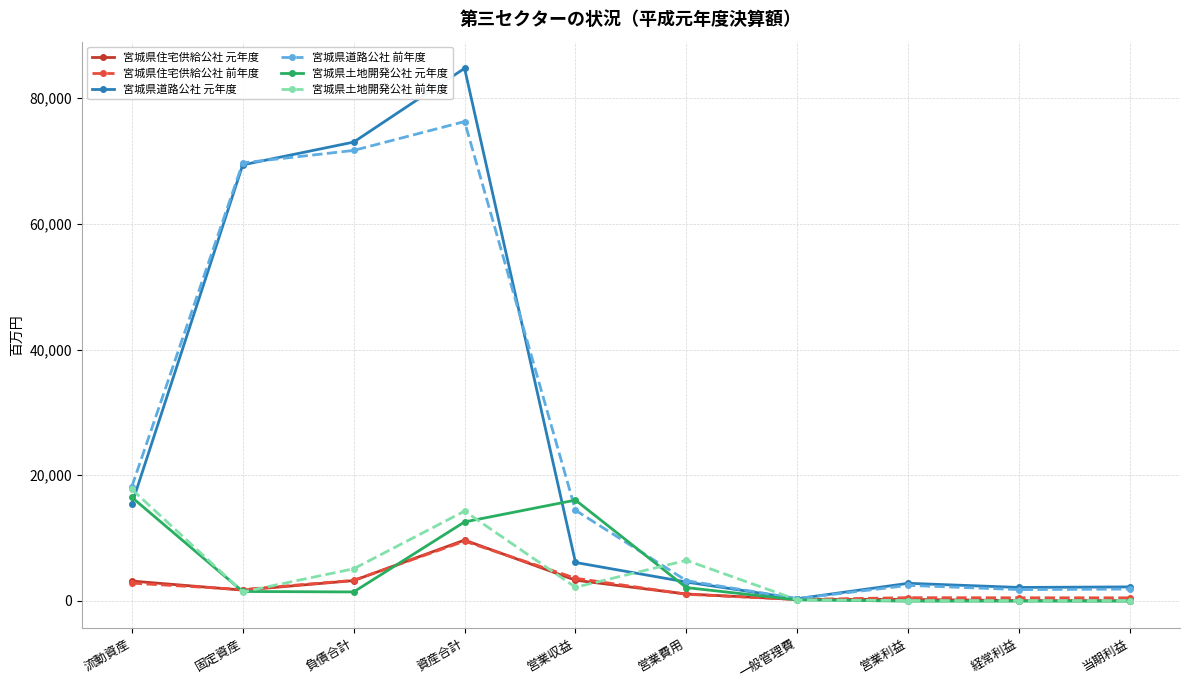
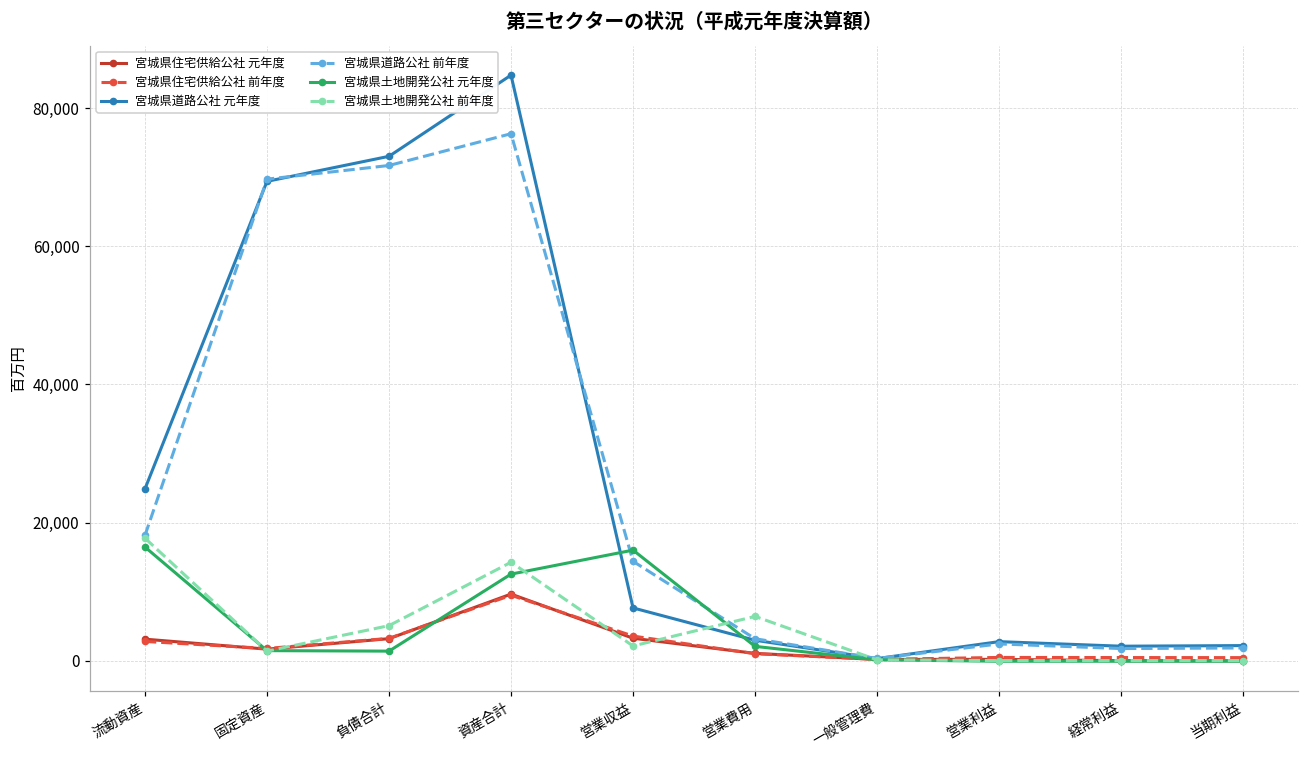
宮城県道路公社 元年度, 流動資産: 15,000 -> 25,000
宮城県道路公社 元年度, 営業収益: 6,000 -> 8,000
